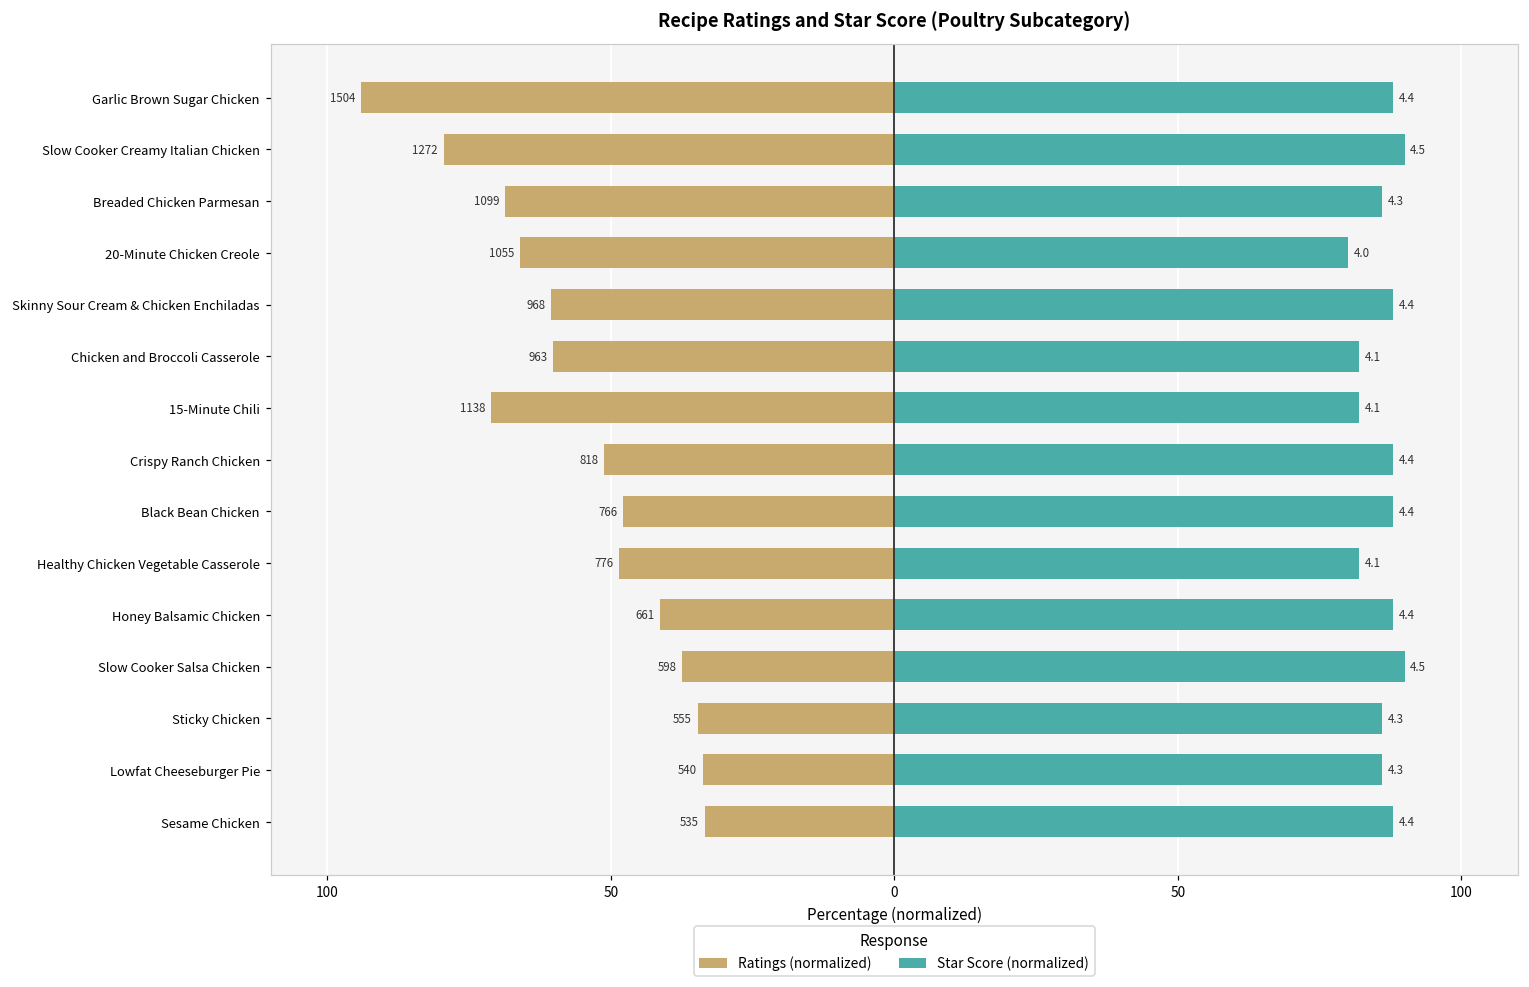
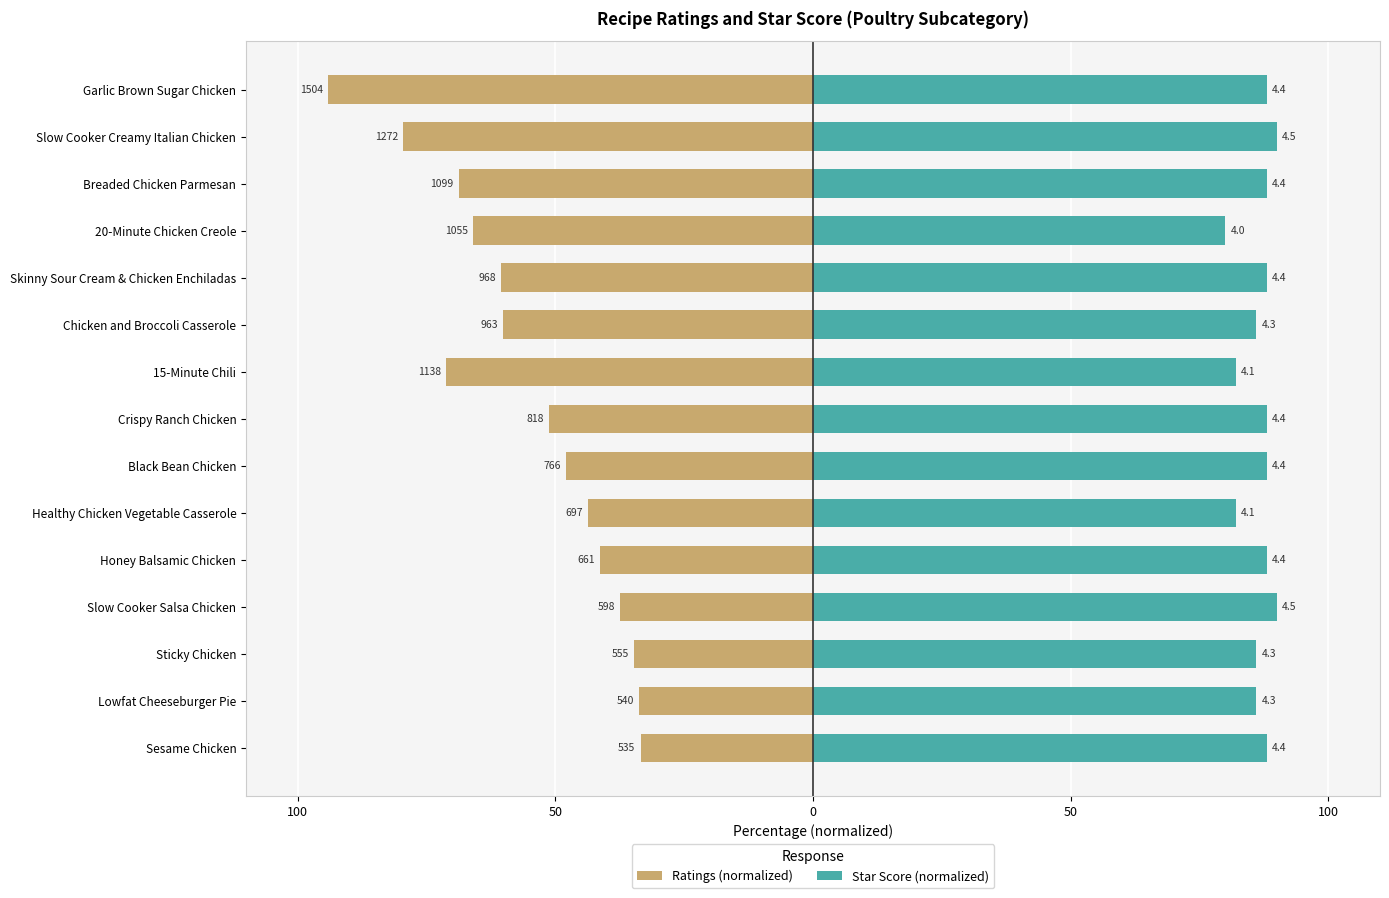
Star Score (normalized), Breaded Chicken Parmesan: 4.3 -> 4.4
Star Score (normalized), Chicken and Broccoli Casserole: 4.1 -> 4.3
Ratings (normalized), Healthy Chicken Vegetable Casserole: 776 -> 697
